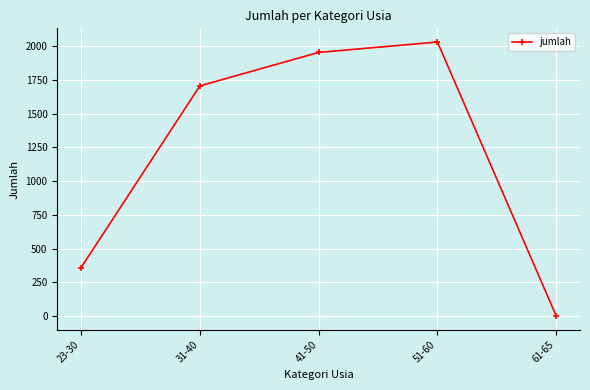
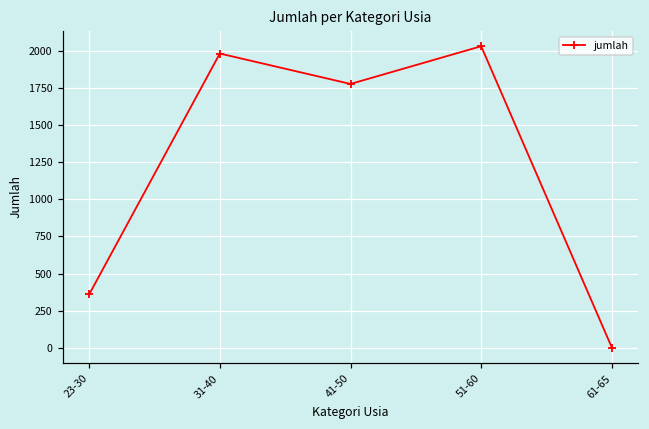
31-40: 1710 -> 1980
41-50: 1950 -> 1780
